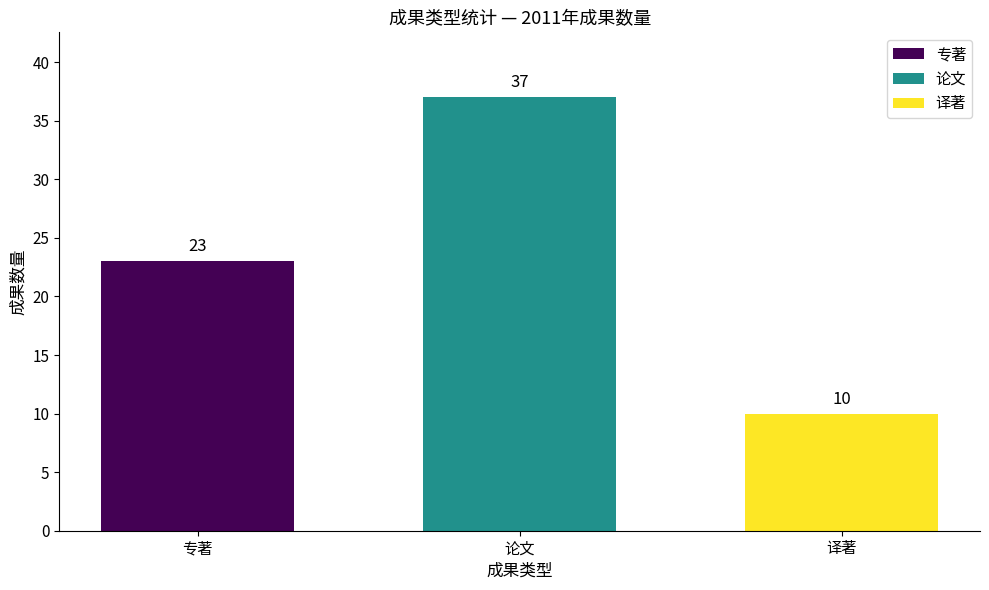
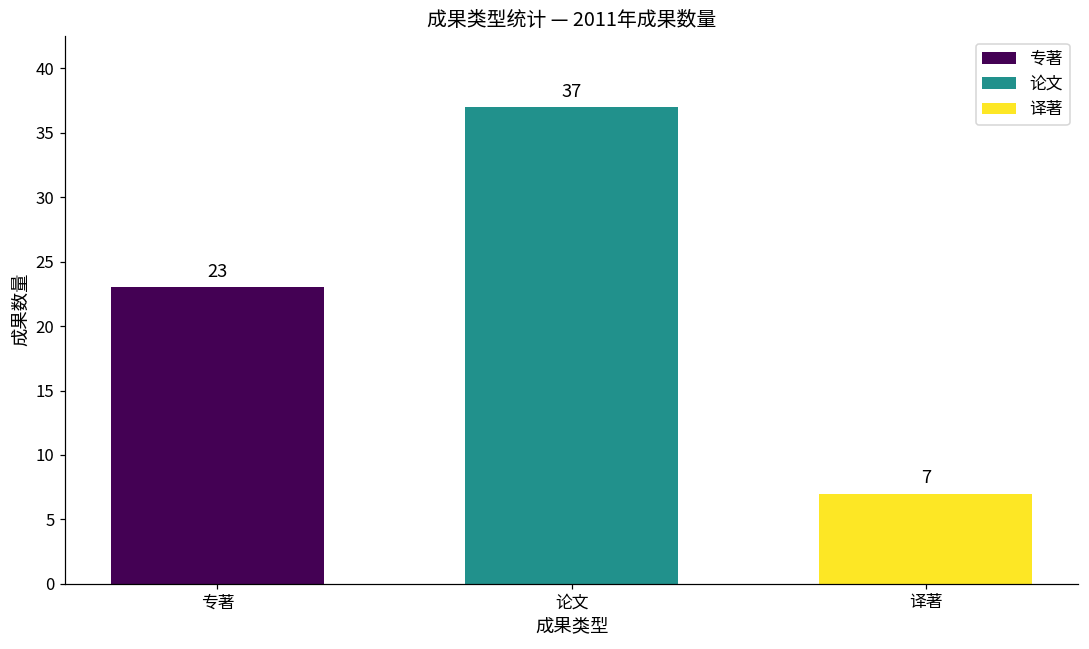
译著: 10 -> 7
